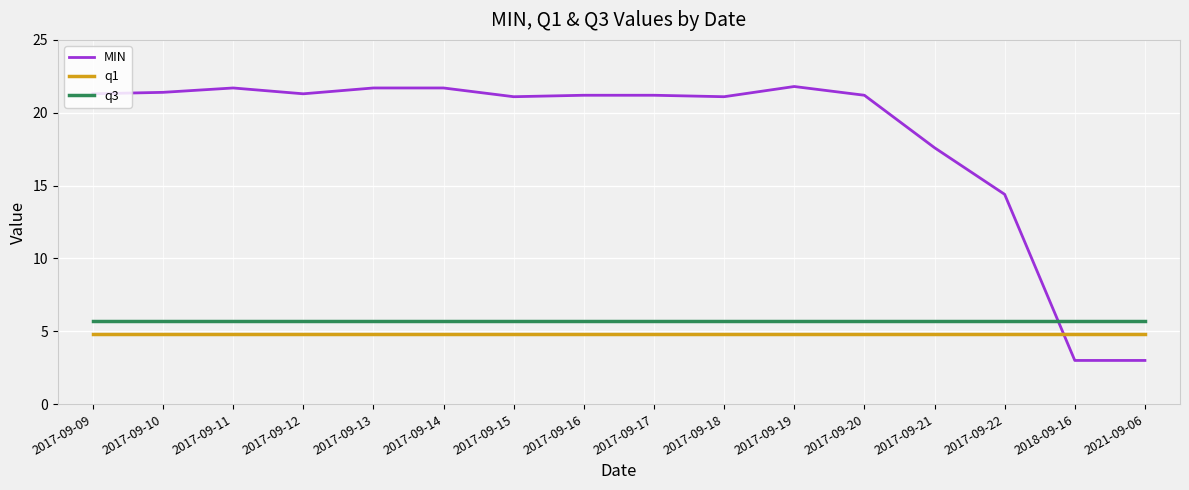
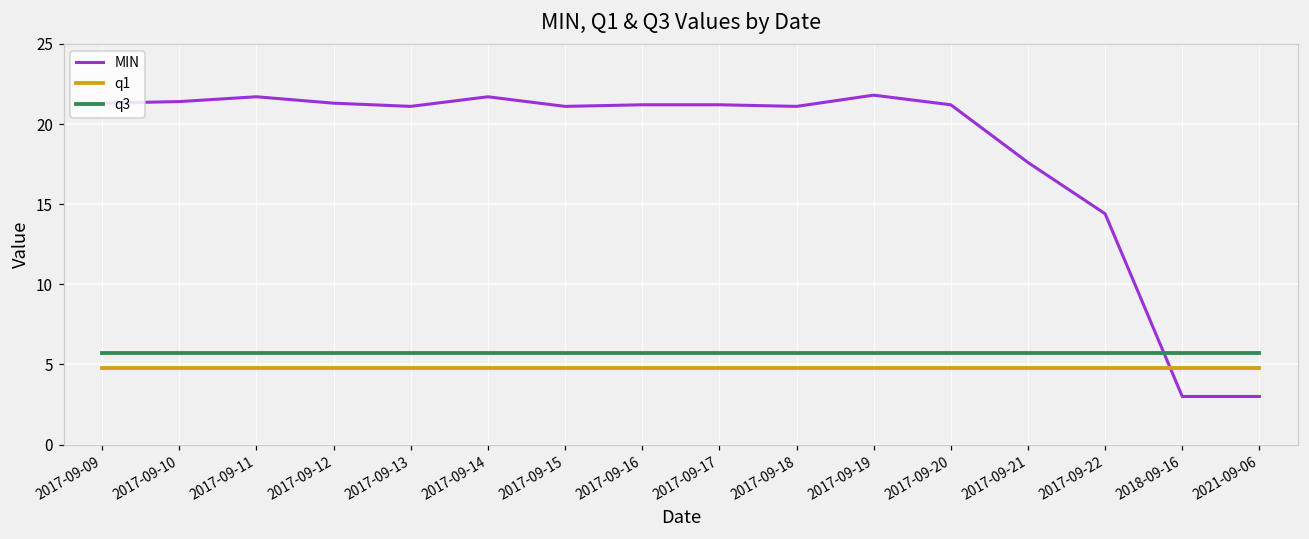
MIN, 2017-09-13: 21.7 -> 21.1
